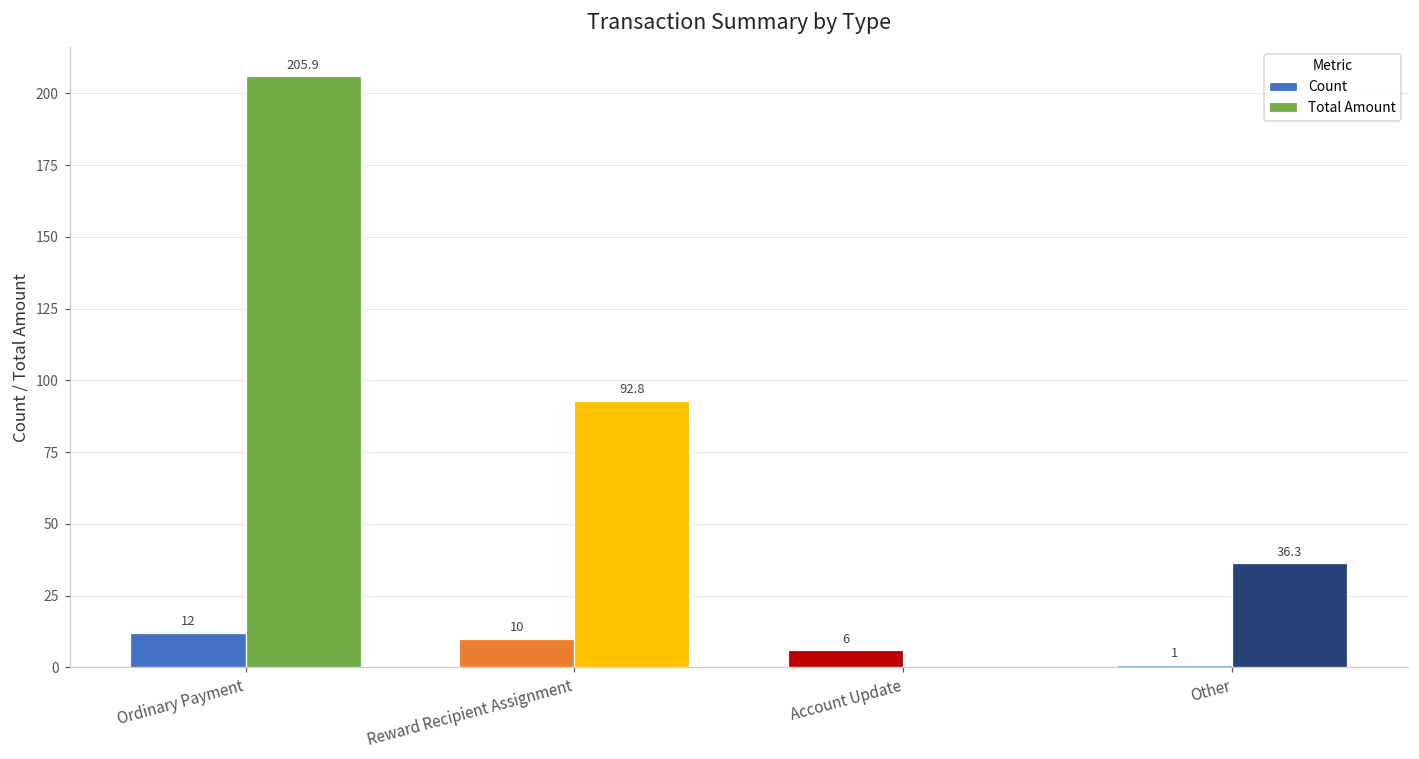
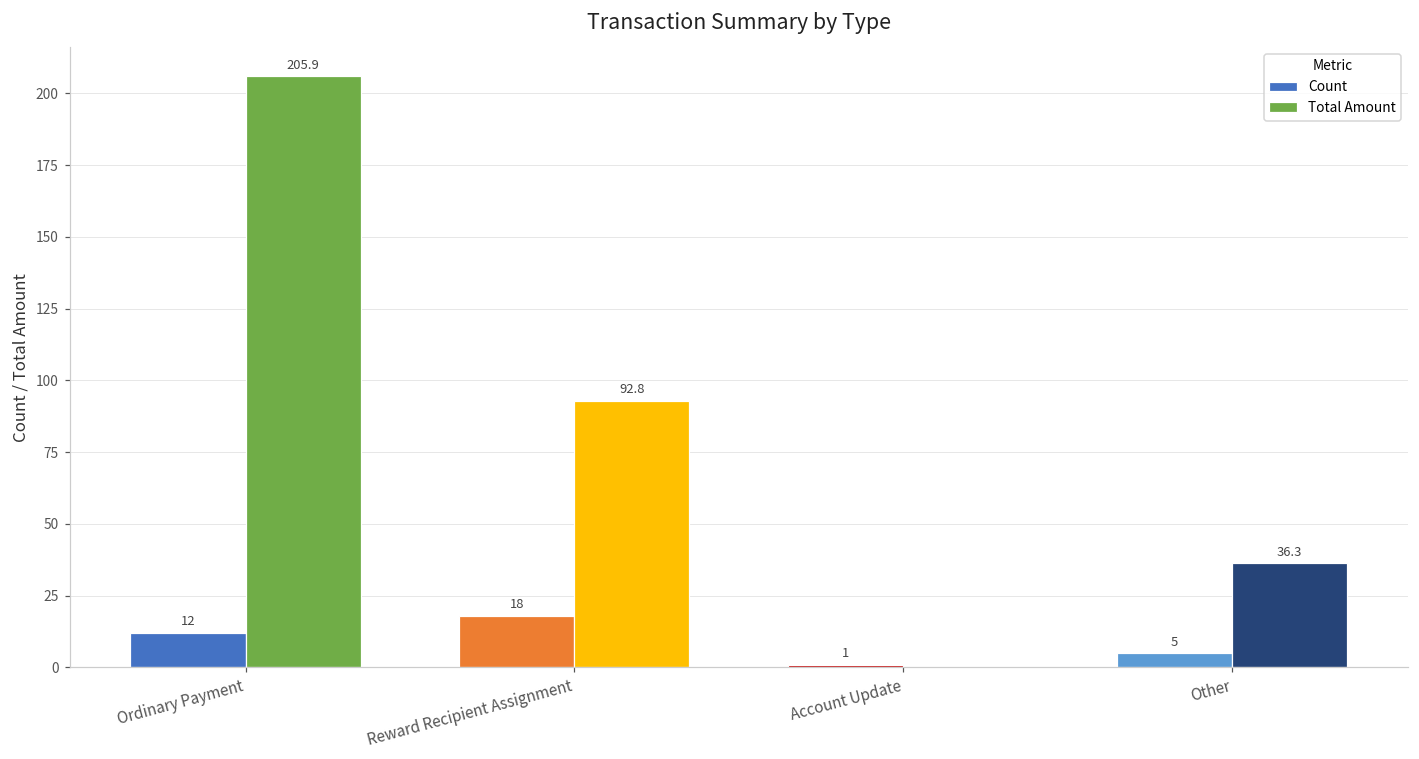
Count, Reward Recipient Assignment: 10 -> 18
Count, Account Update: 6 -> 1
Count, Other: 1 -> 5
